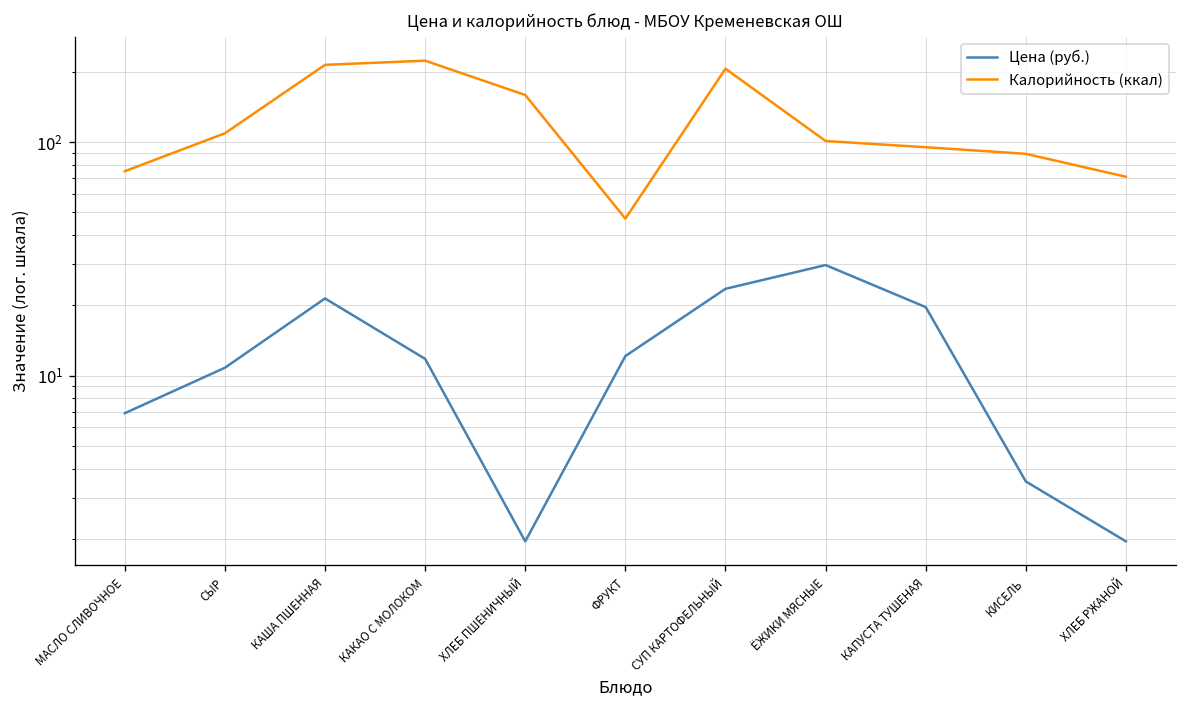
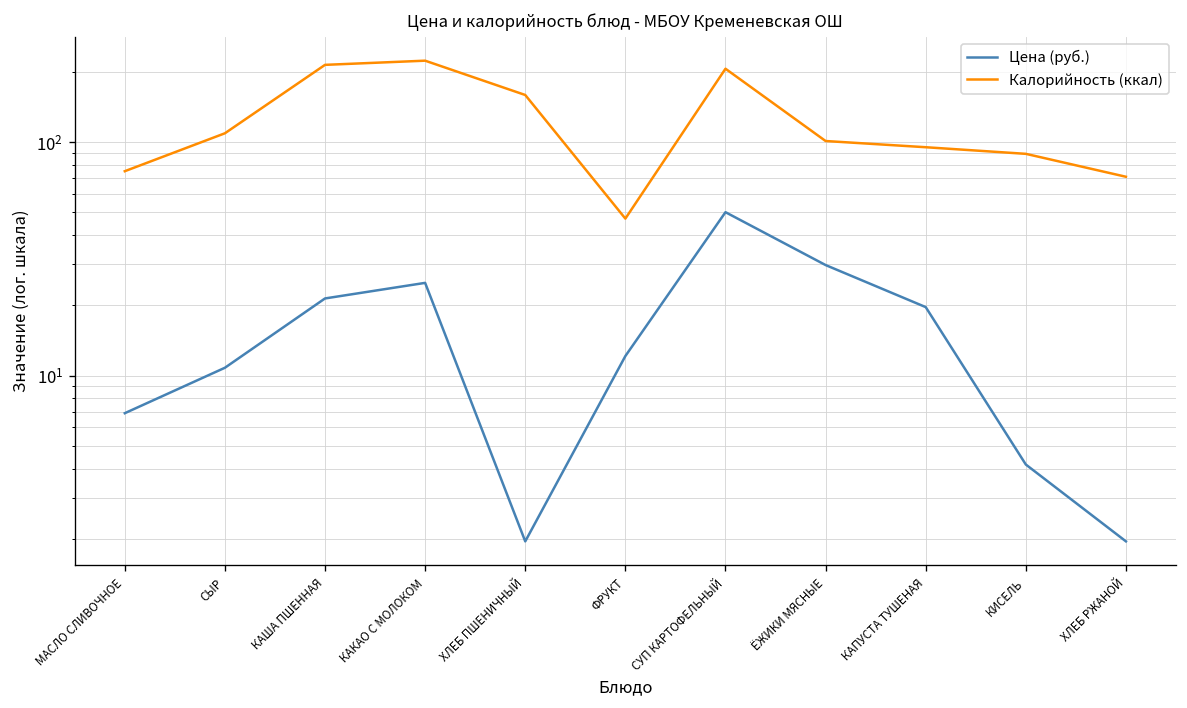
Цена (руб.), КАКАО С МОЛОКОМ: 12 -> 25
Цена (руб.), СУП КАРТОФЕЛЬНЫЙ: 24 -> 50
Цена (руб.), КИСЕЛЬ: 3.5 -> 4.2
